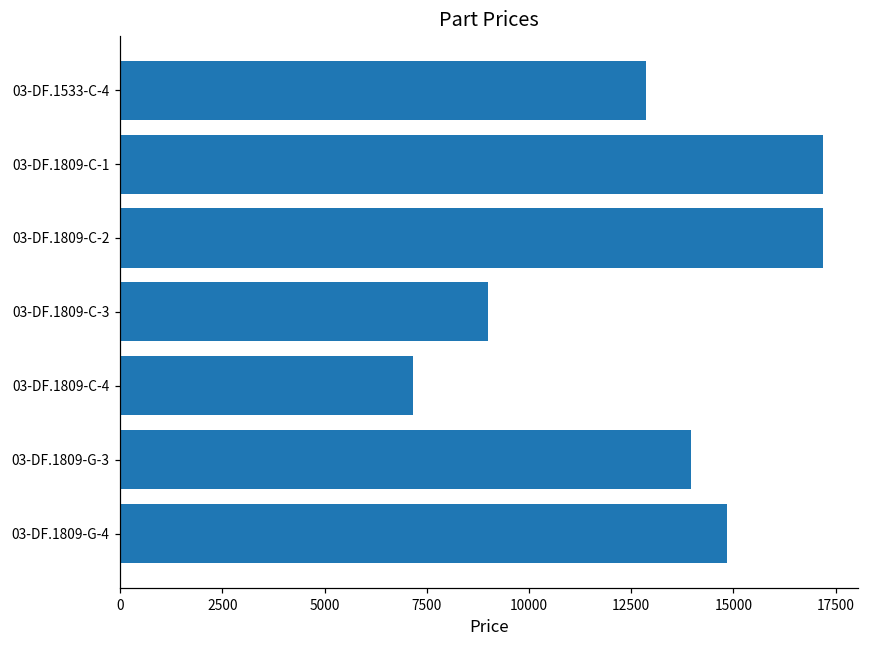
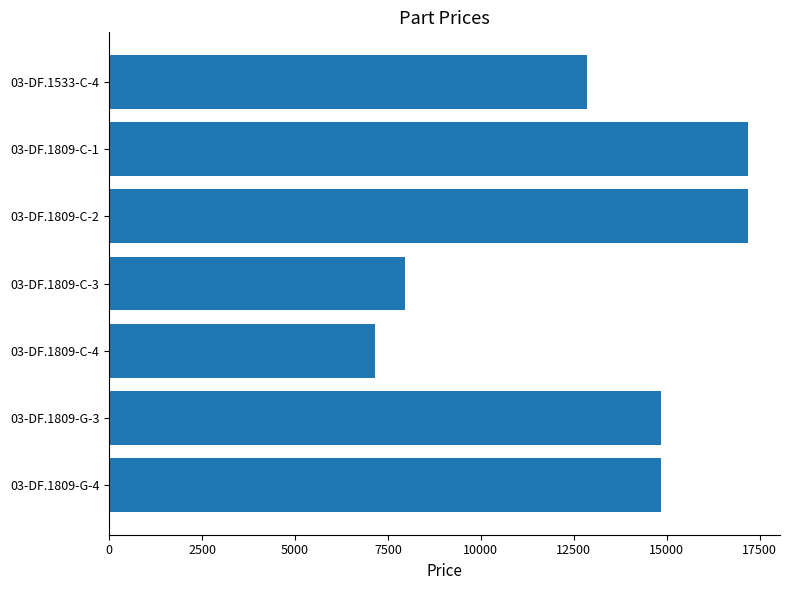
03-DF.1809-C-3: 9000 -> 8000
03-DF.1809-G-3: 14000 -> 14900
